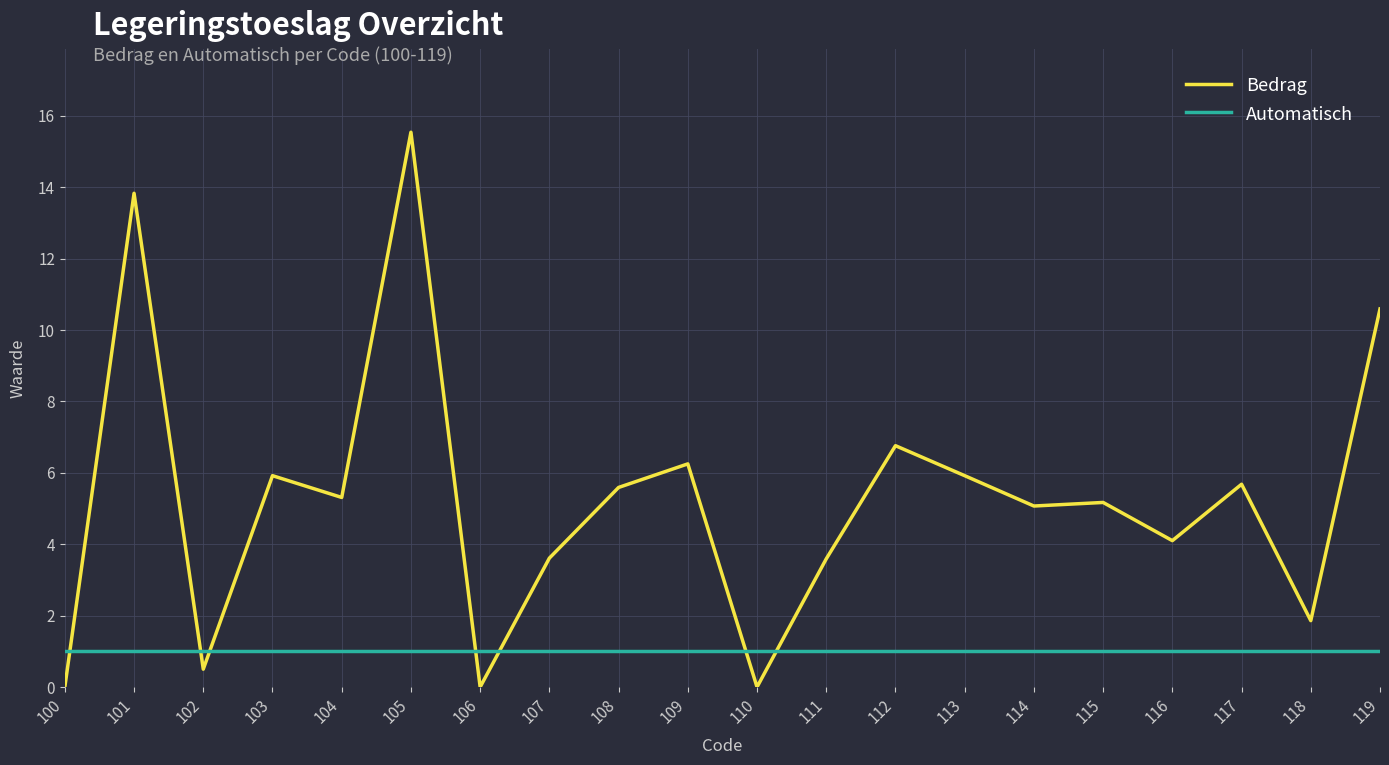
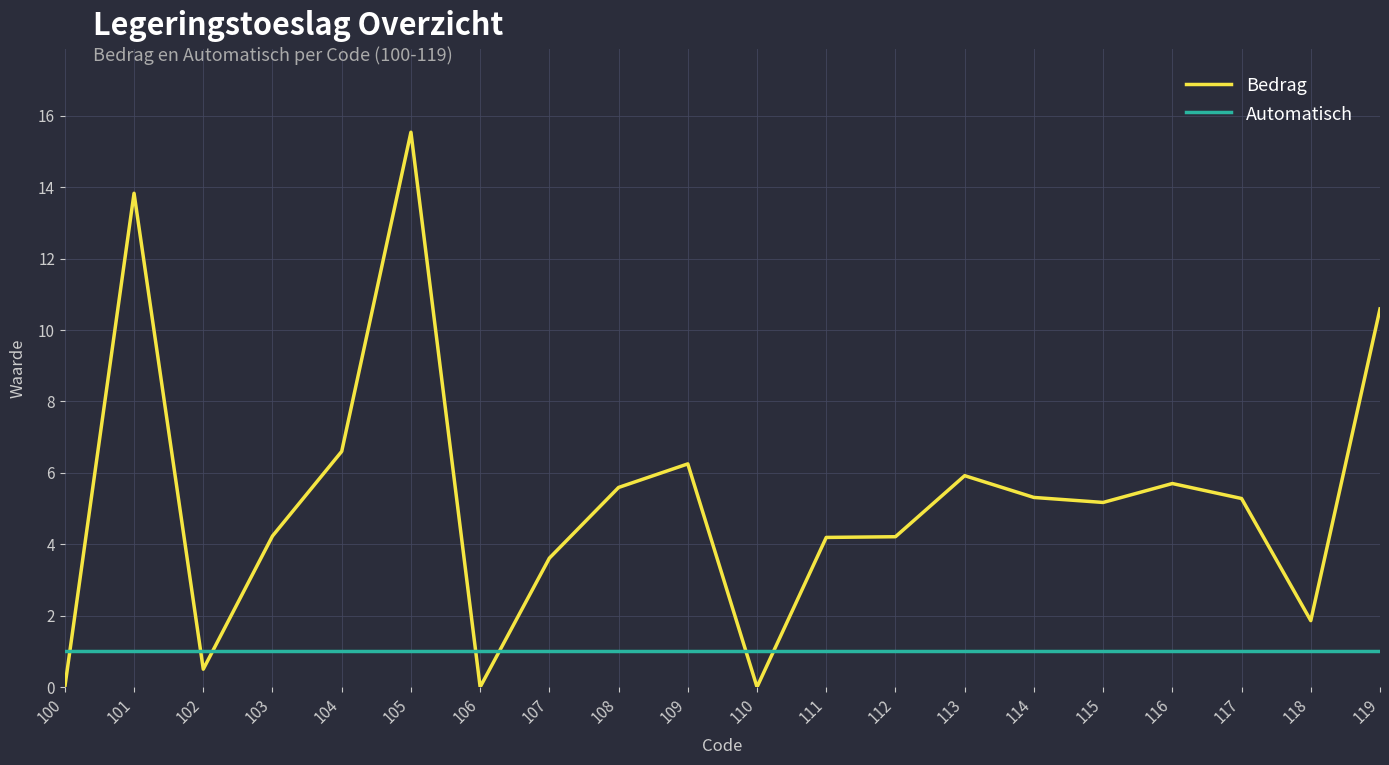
Bedrag, 103: 5.9 -> 4.2
Bedrag, 104: 5.3 -> 6.6
Bedrag, 111: 3.6 -> 4.2
Bedrag, 112: 6.8 -> 4.2
Bedrag, 114: 5.1 -> 5.3
Bedrag, 116: 4.1 -> 5.7
Bedrag, 117: 5.7 -> 5.3
